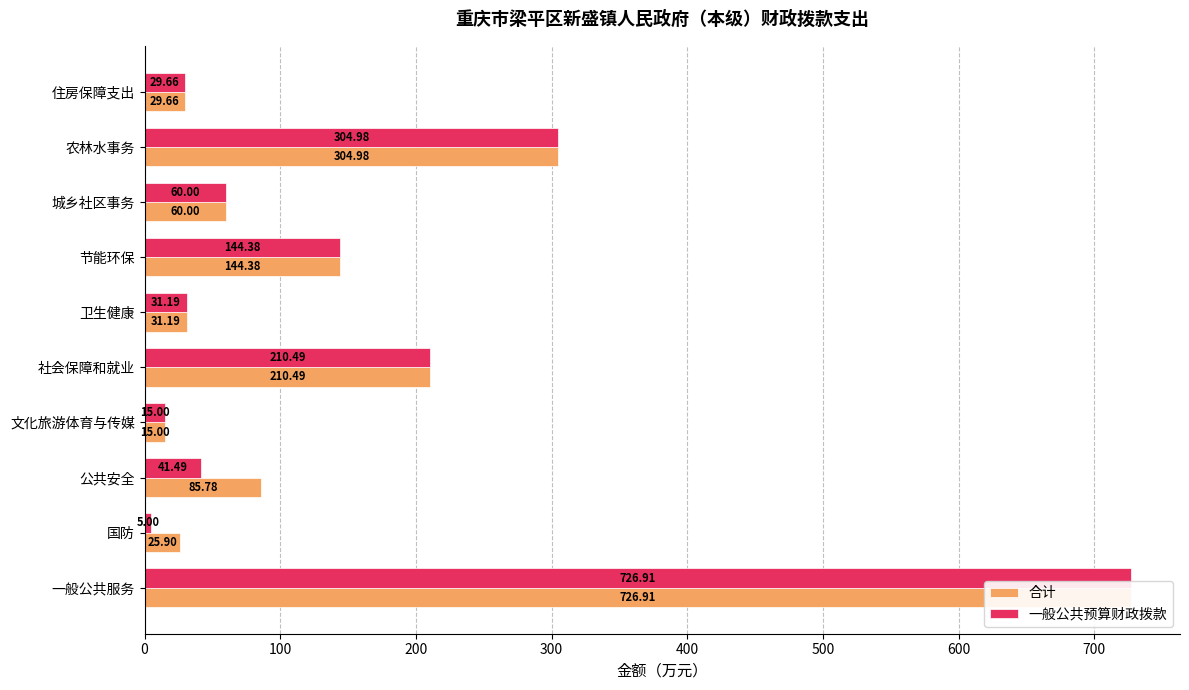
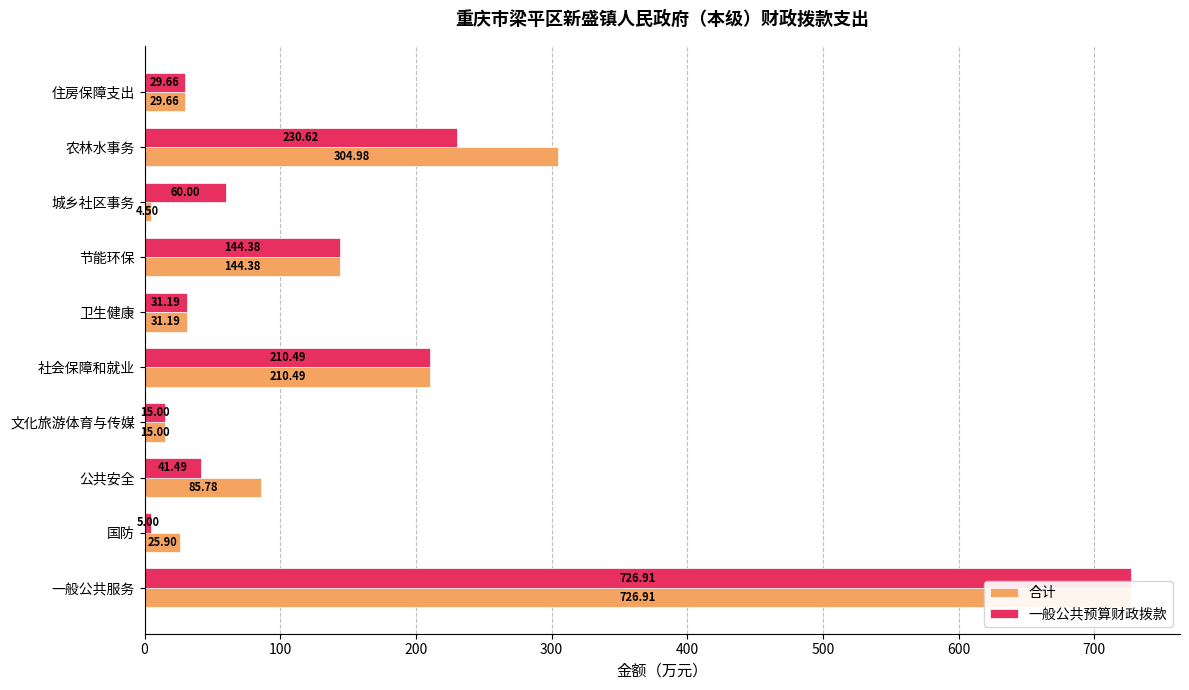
一般公共预算财政拨款, 农林水事务: 304.98 -> 230.62
合计, 城乡社区事务: 60.00 -> 4.50
